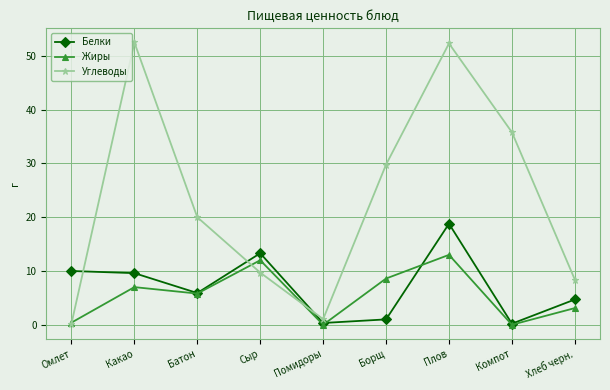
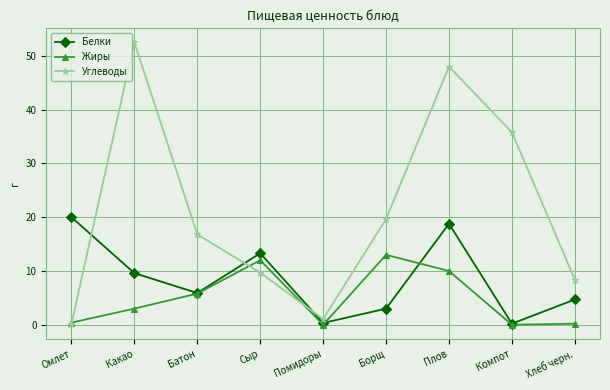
Белки, Омлет: 10 -> 20
Жиры, Какао: 7 -> 3
Углеводы, Батон: 20 -> 17
Белки, Борщ: 1 -> 3
Жиры, Борщ: 9 -> 13
Углеводы, Борщ: 30 -> 20
Жиры, Плов: 13 -> 10
Углеводы, Плов: 52 -> 48
Жиры, Хлеб черн.: 3 -> 0
